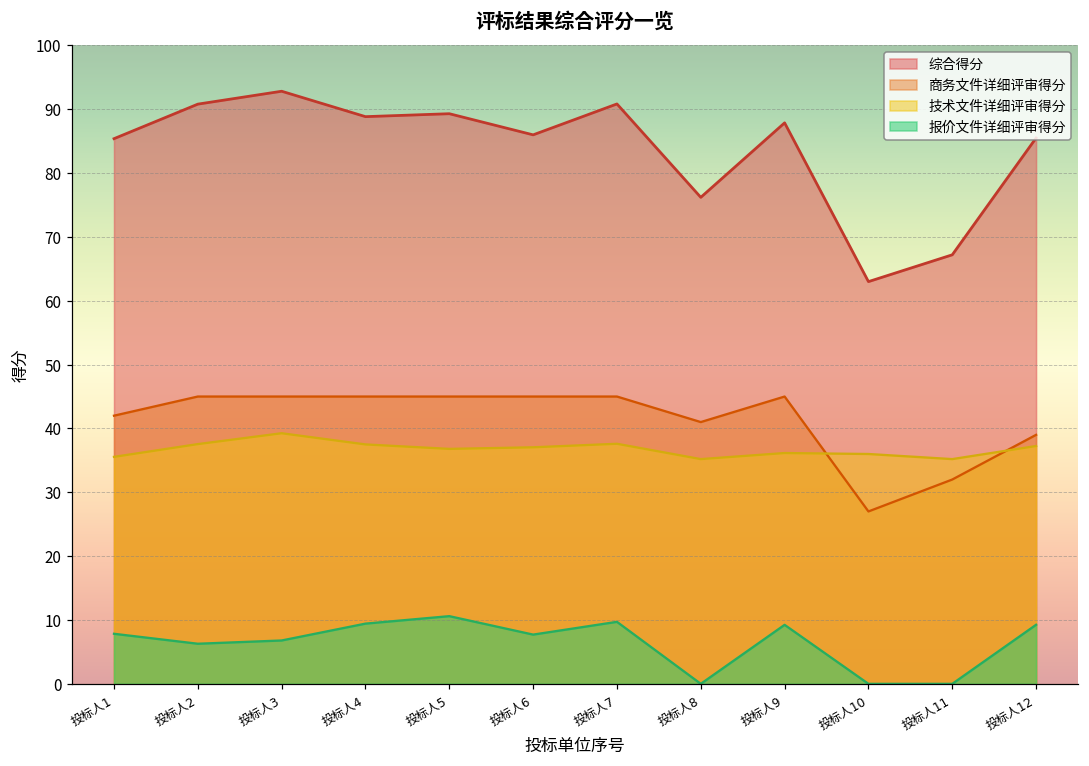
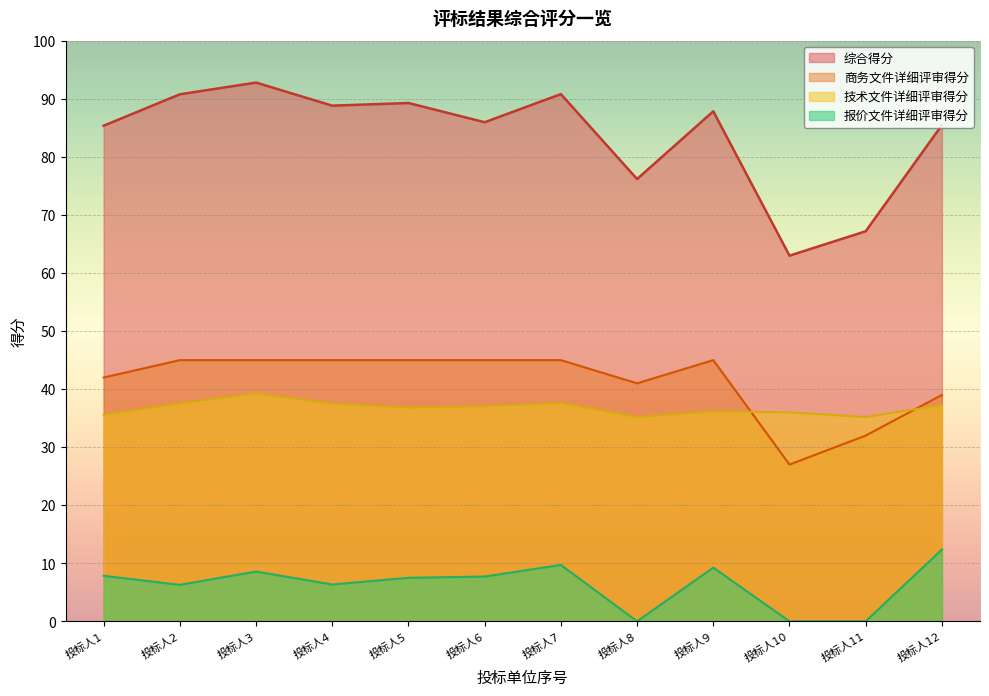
报价文件详细评审得分, 投标人3: 7 -> 9
报价文件详细评审得分, 投标人4: 9 -> 6
报价文件详细评审得分, 投标人5: 11 -> 8
报价文件详细评审得分, 投标人12: 9 -> 12
